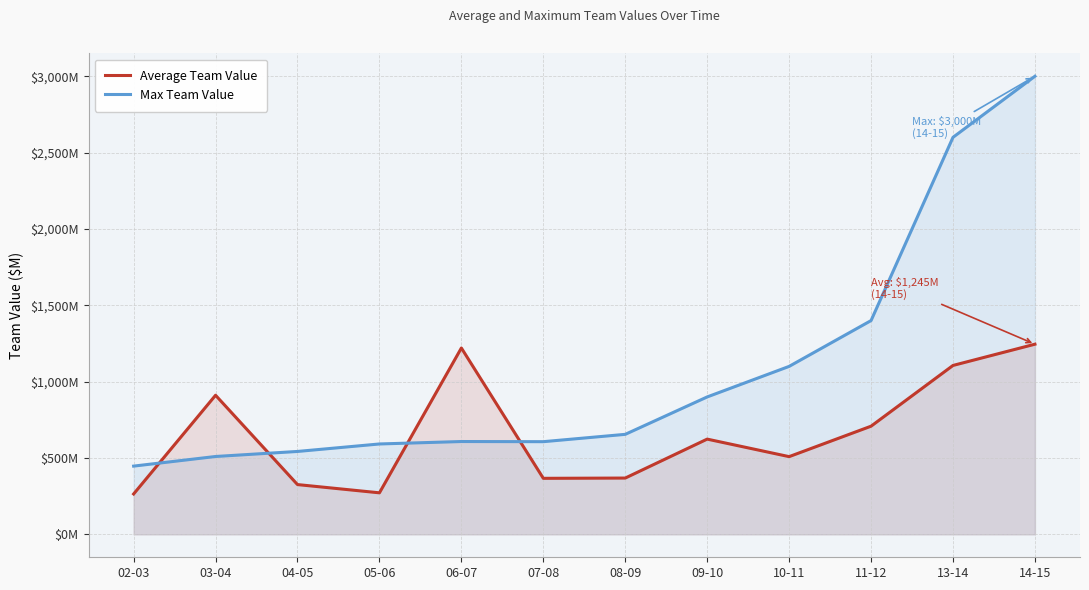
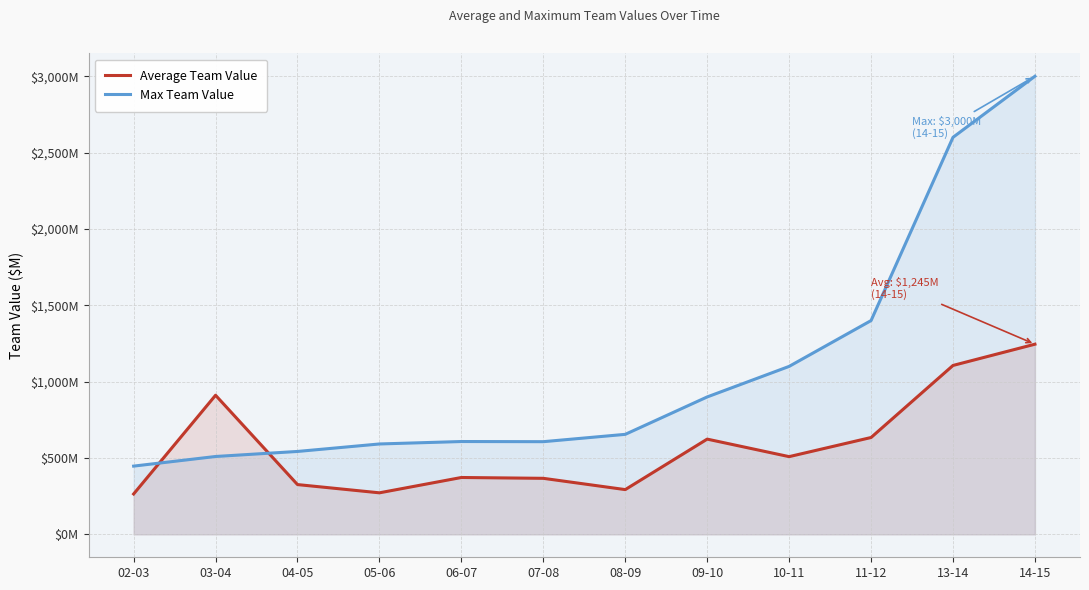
Average Team Value, 06-07: $1,220,000,000 -> $370,000,000
Average Team Value, 08-09: $370,000,000 -> $290,000,000
Average Team Value, 11-12: $710,000,000 -> $630,000,000
